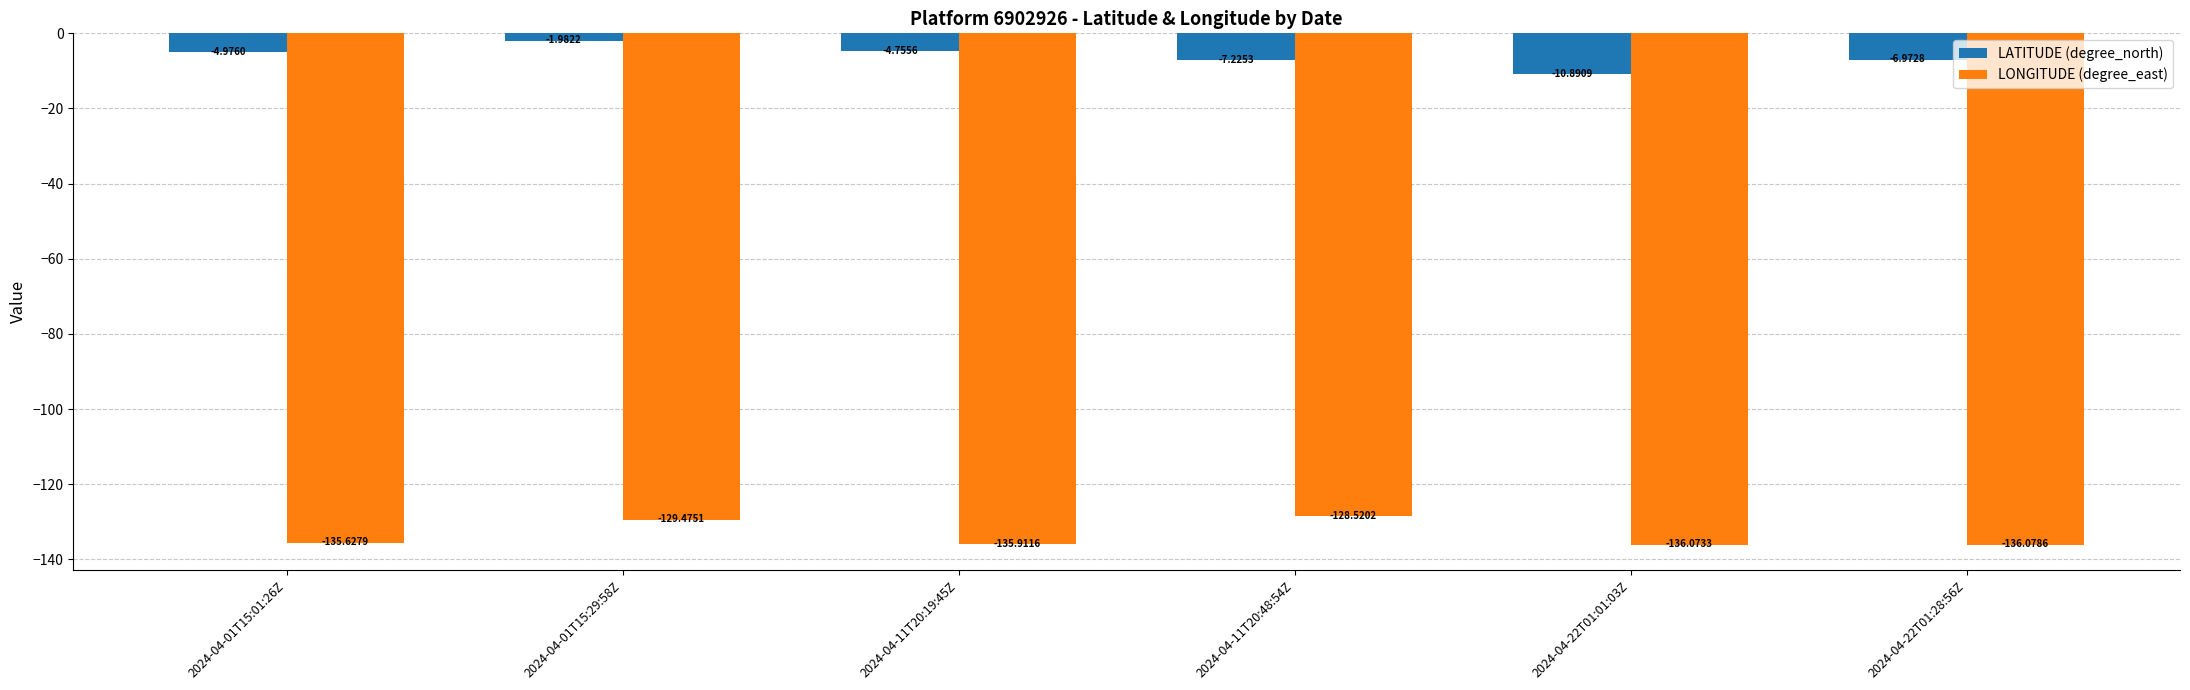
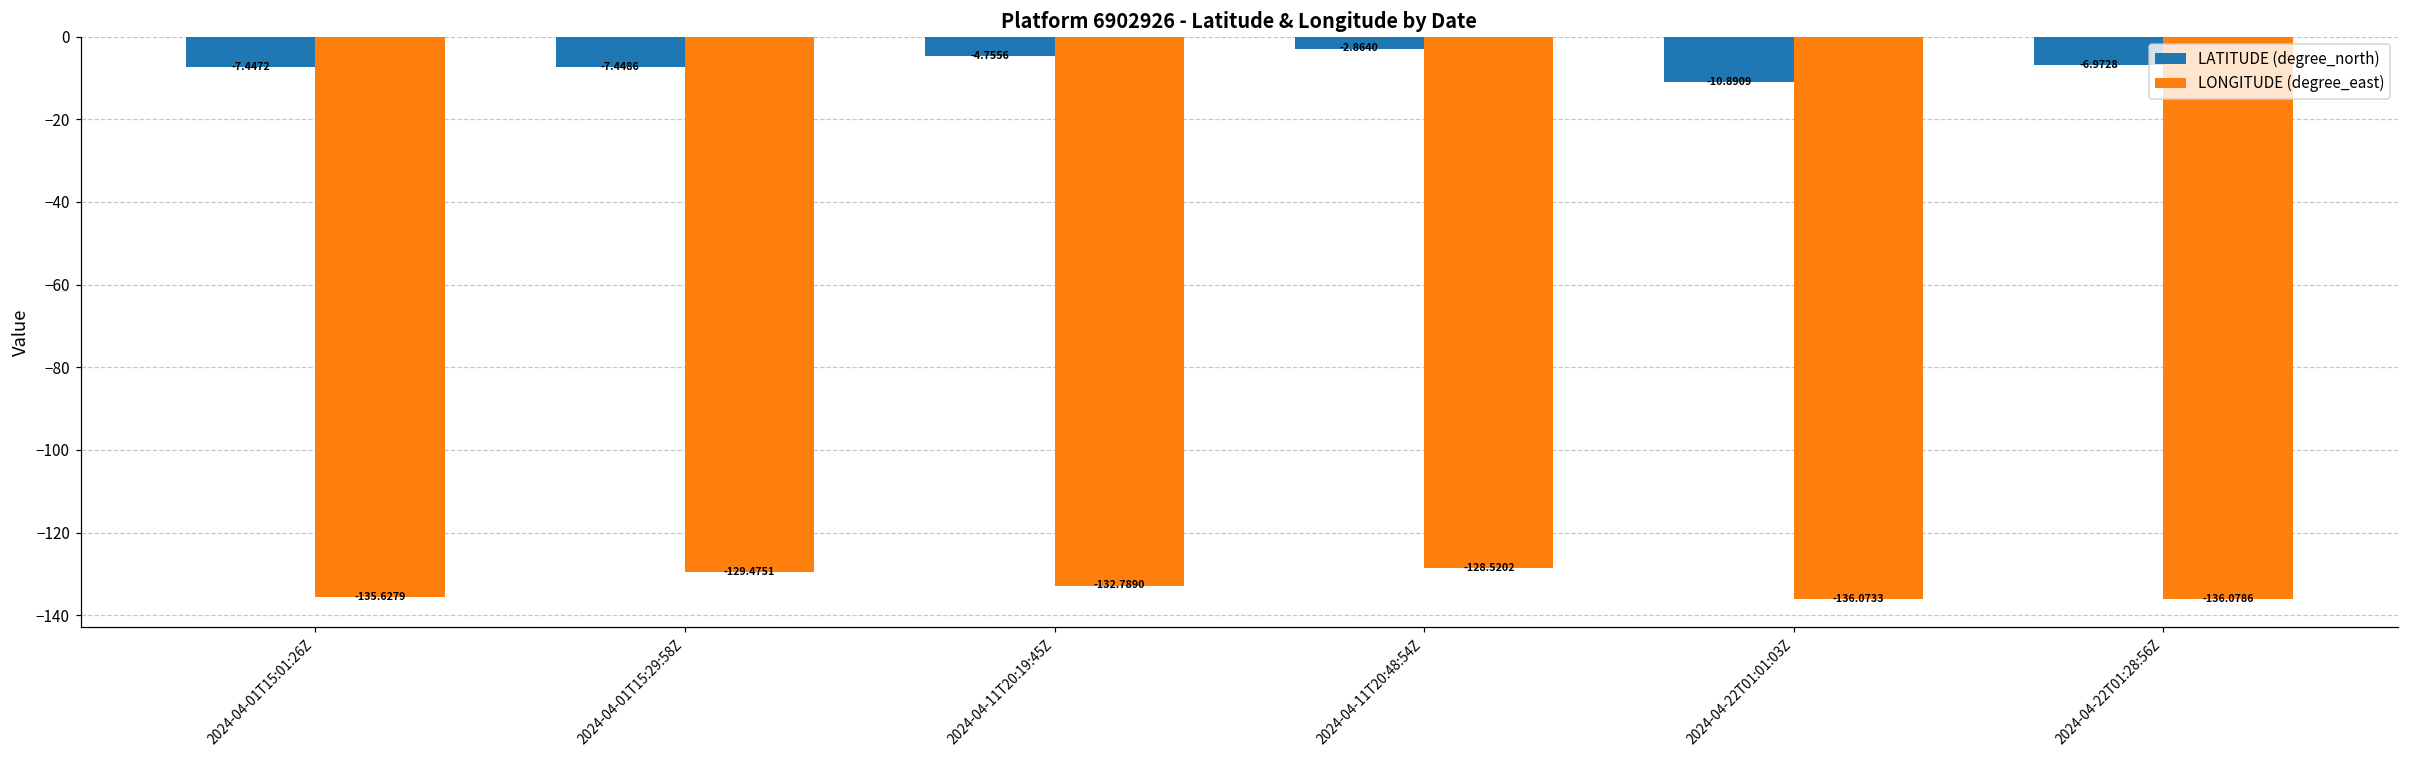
LATITUDE (degree_north), 2024-04-01T15:01:26Z: -4.9760 -> -7.4472
LATITUDE (degree_north), 2024-04-01T15:29:58Z: -1.9822 -> -7.4486
LONGITUDE (degree_east), 2024-04-11T20:19:45Z: -135.9116 -> -132.7890
LATITUDE (degree_north), 2024-04-11T20:48:54Z: -7.2253 -> -2.8640
